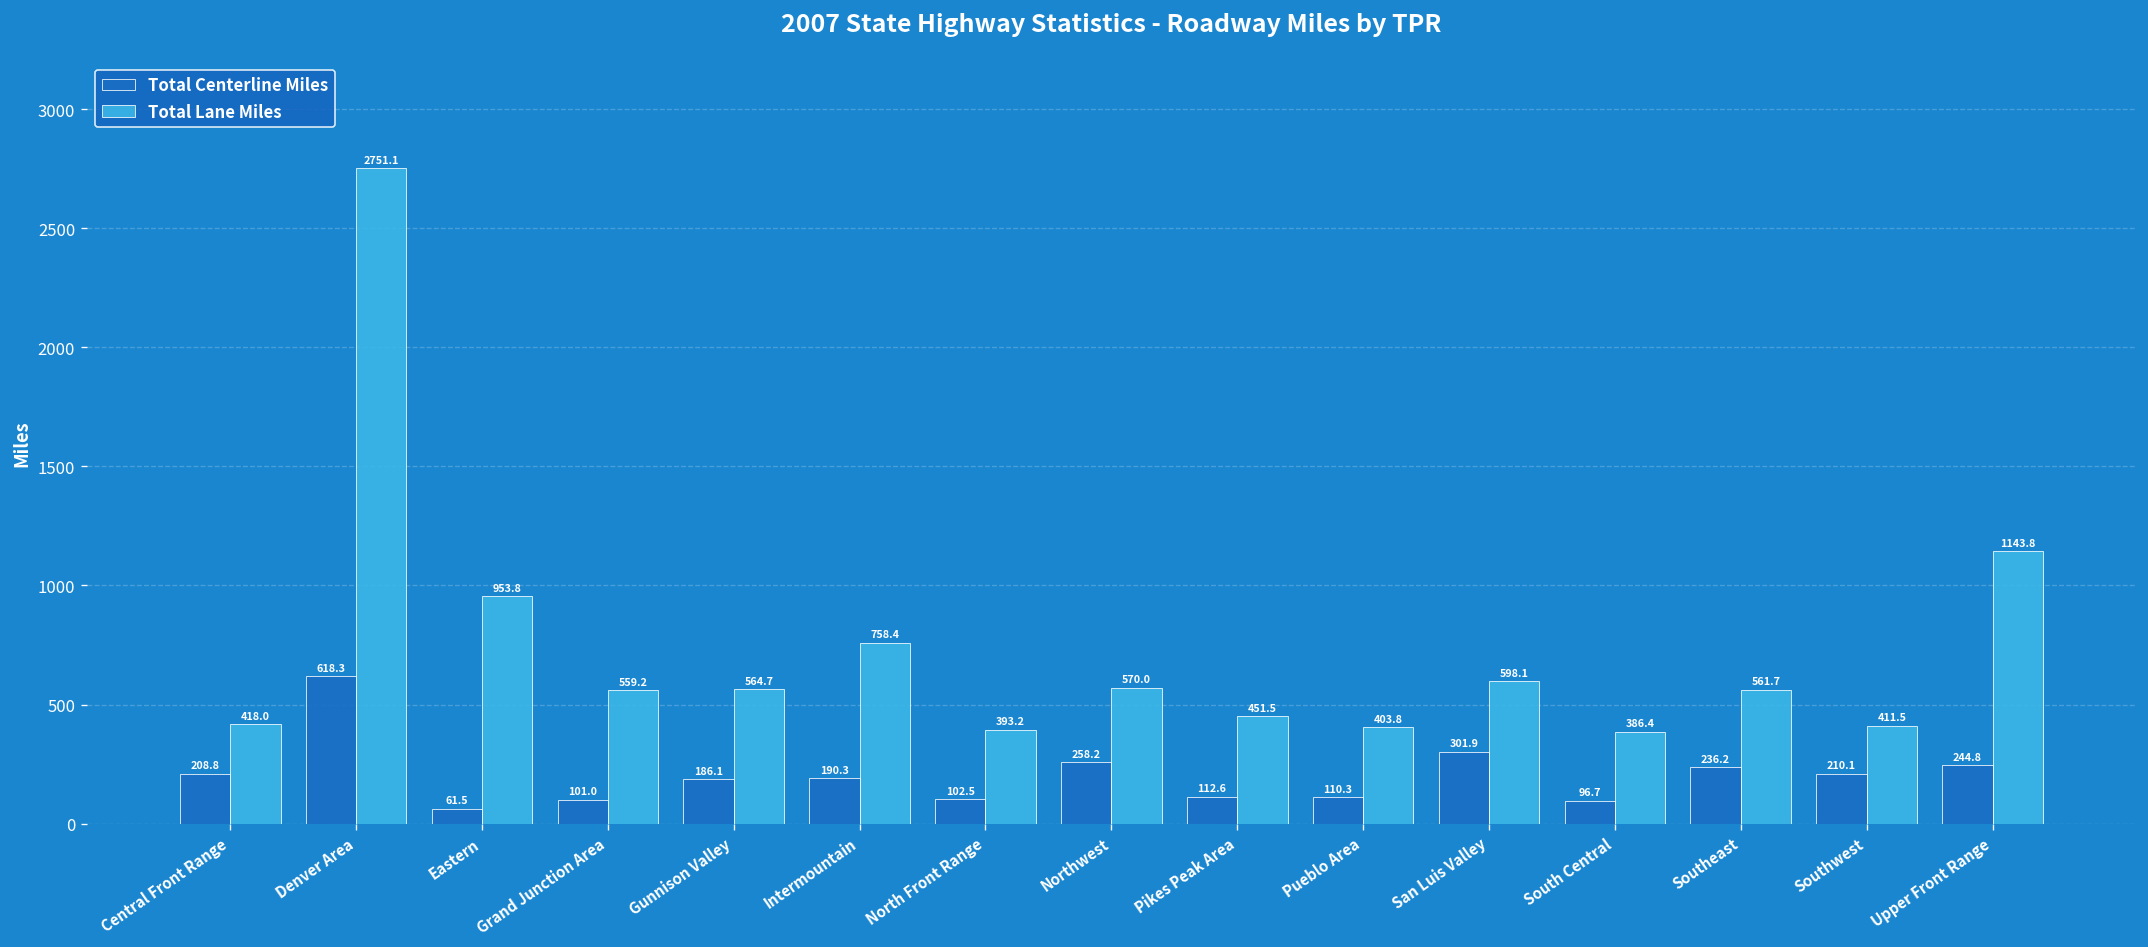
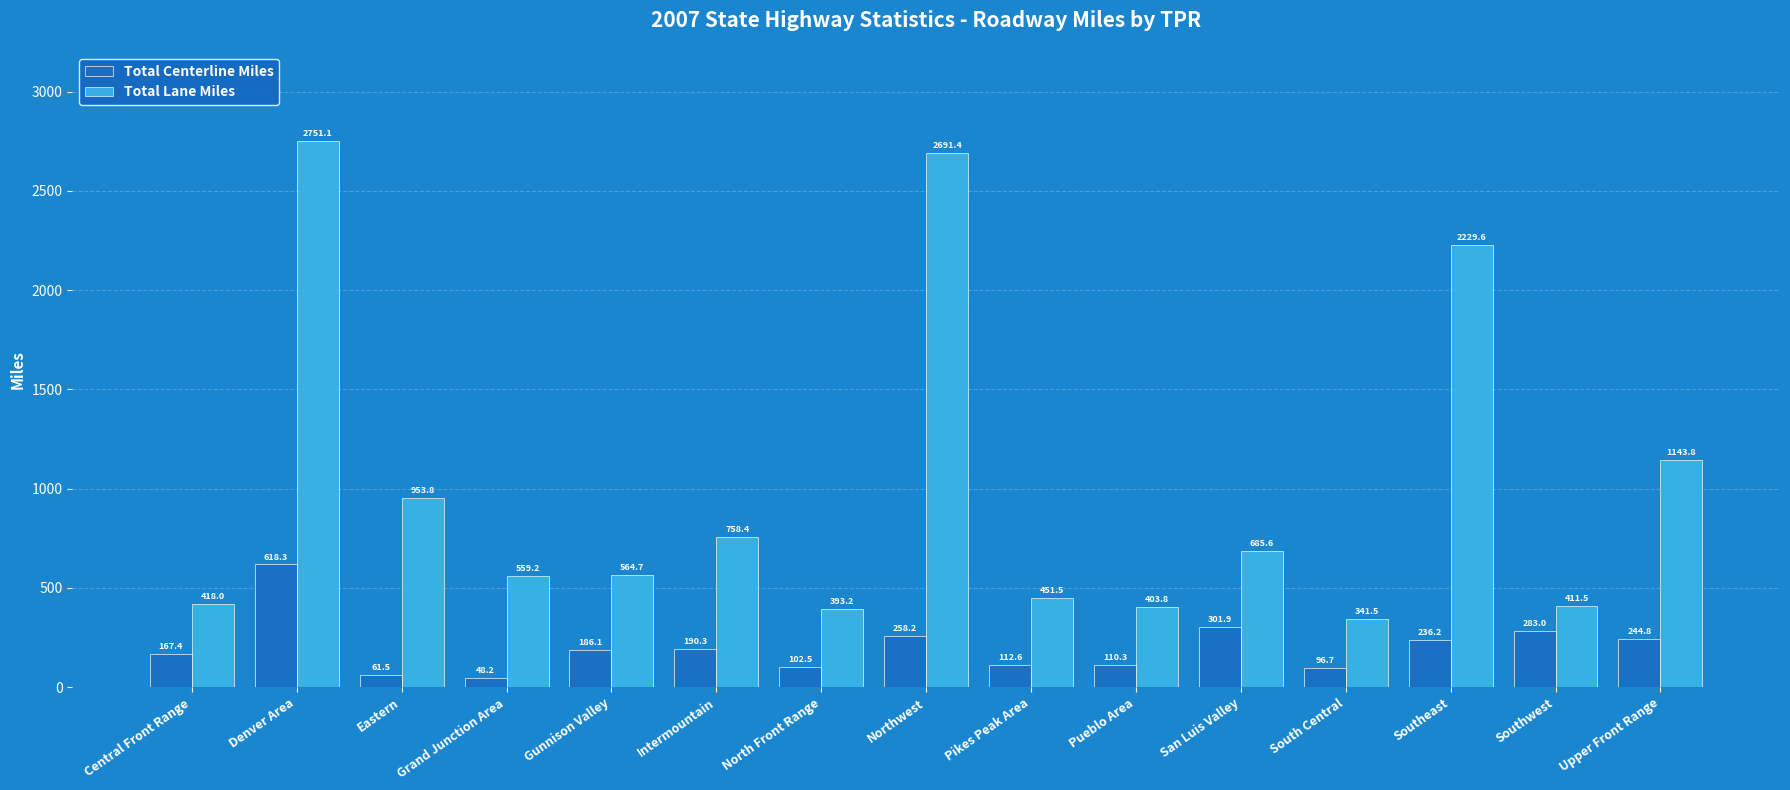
Total Centerline Miles, Central Front Range: 208.8 -> 167.4
Total Centerline Miles, Grand Junction Area: 101.0 -> 48.2
Total Lane Miles, Northwest: 570.0 -> 2691.4
Total Lane Miles, San Luis Valley: 598.1 -> 685.6
Total Lane Miles, South Central: 386.4 -> 341.5
Total Lane Miles, Southeast: 561.7 -> 2229.6
Total Centerline Miles, Southwest: 210.1 -> 283.0
